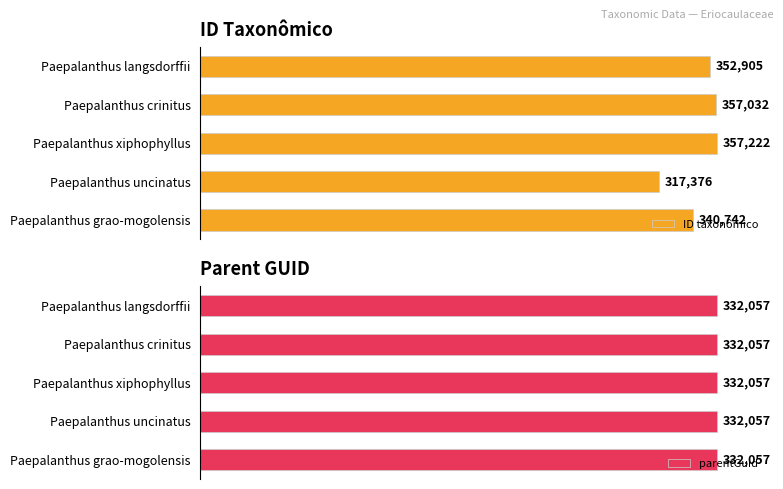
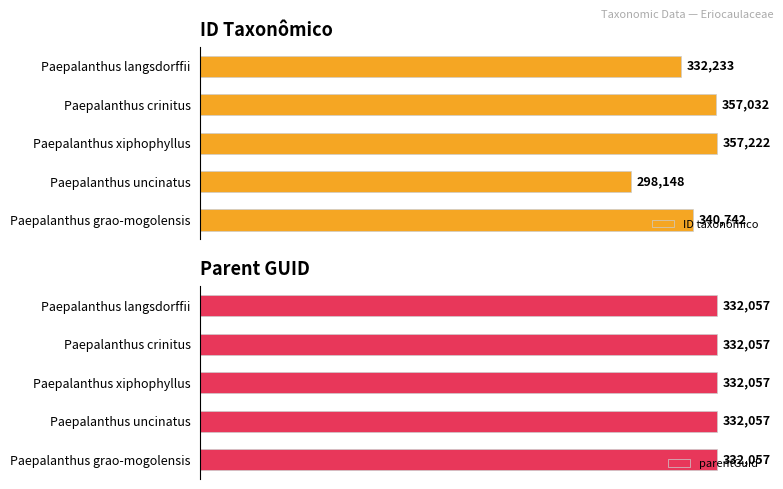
ID Taxonômico, Paepalanthus langsdorffii: 352,905 -> 332,233
ID Taxonômico, Paepalanthus uncinatus: 317,376 -> 298,148
